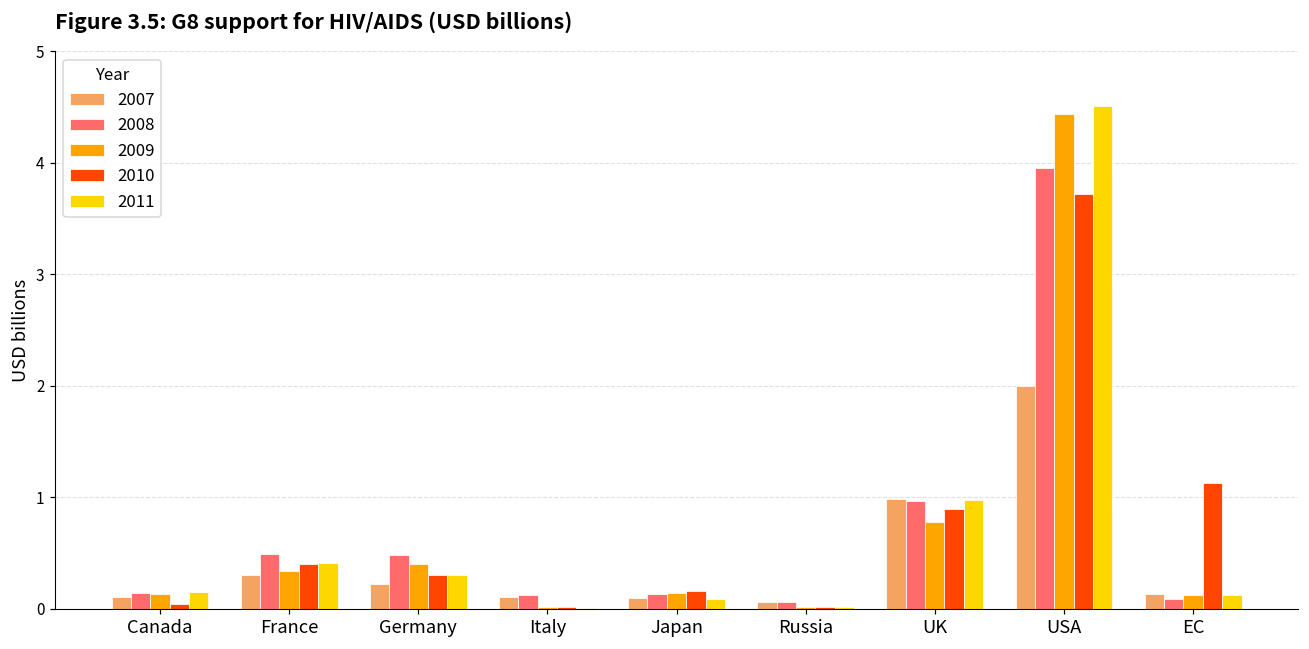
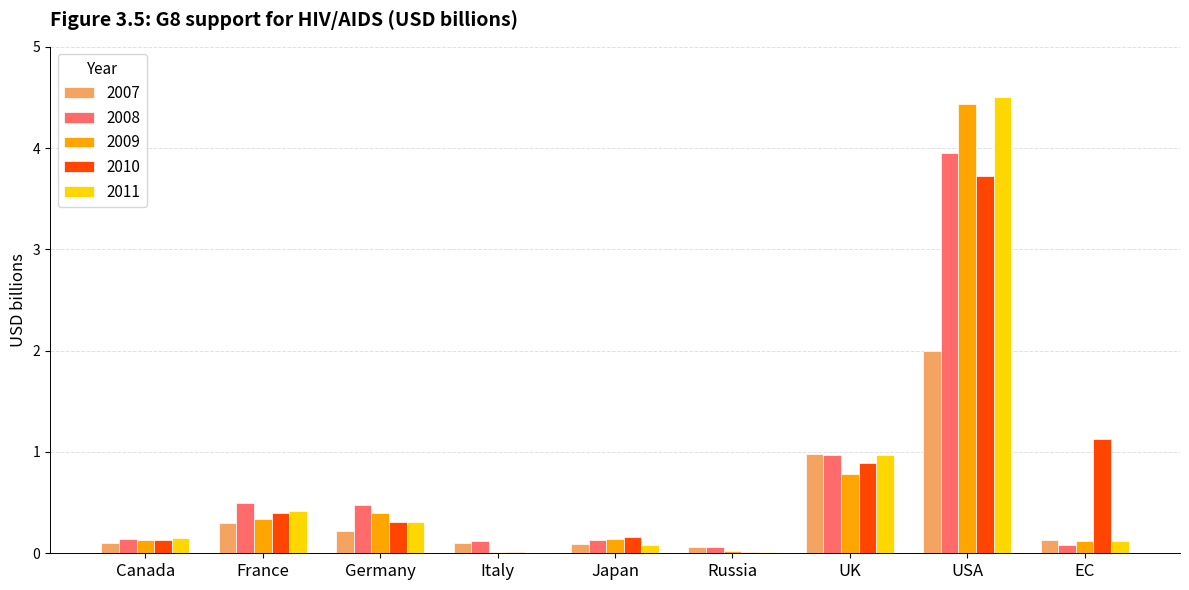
2010, Canada: 0.05 -> 0.14
